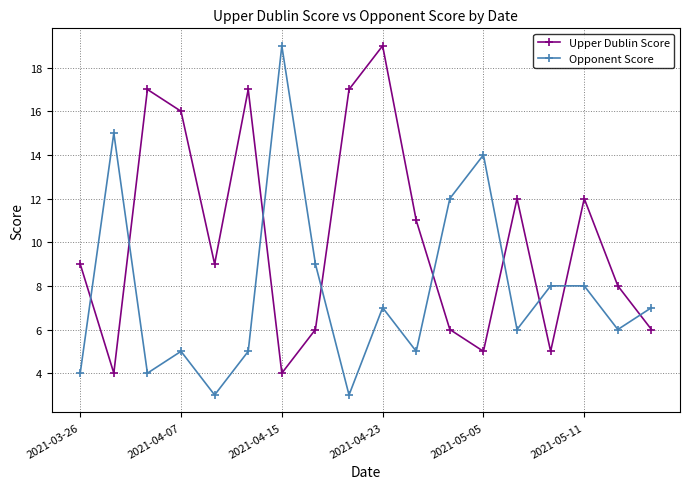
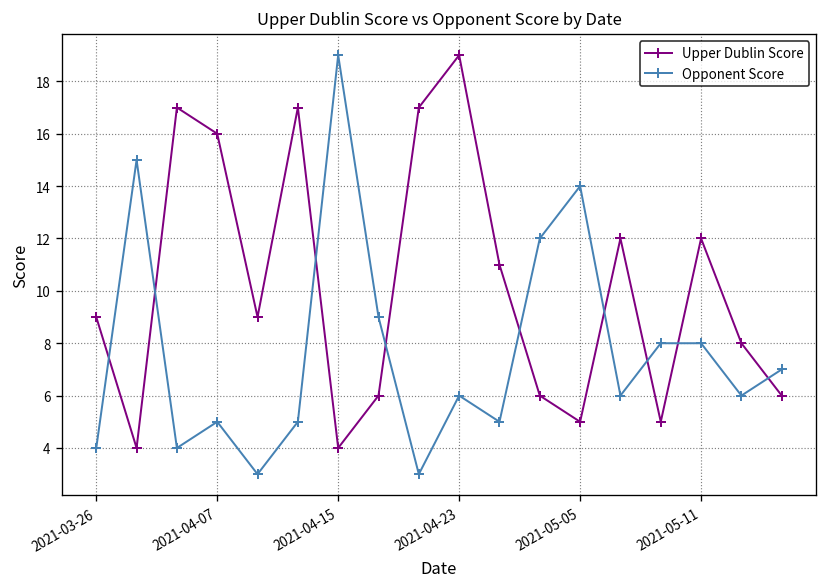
Opponent Score, 2021-04-23: 7 -> 6
